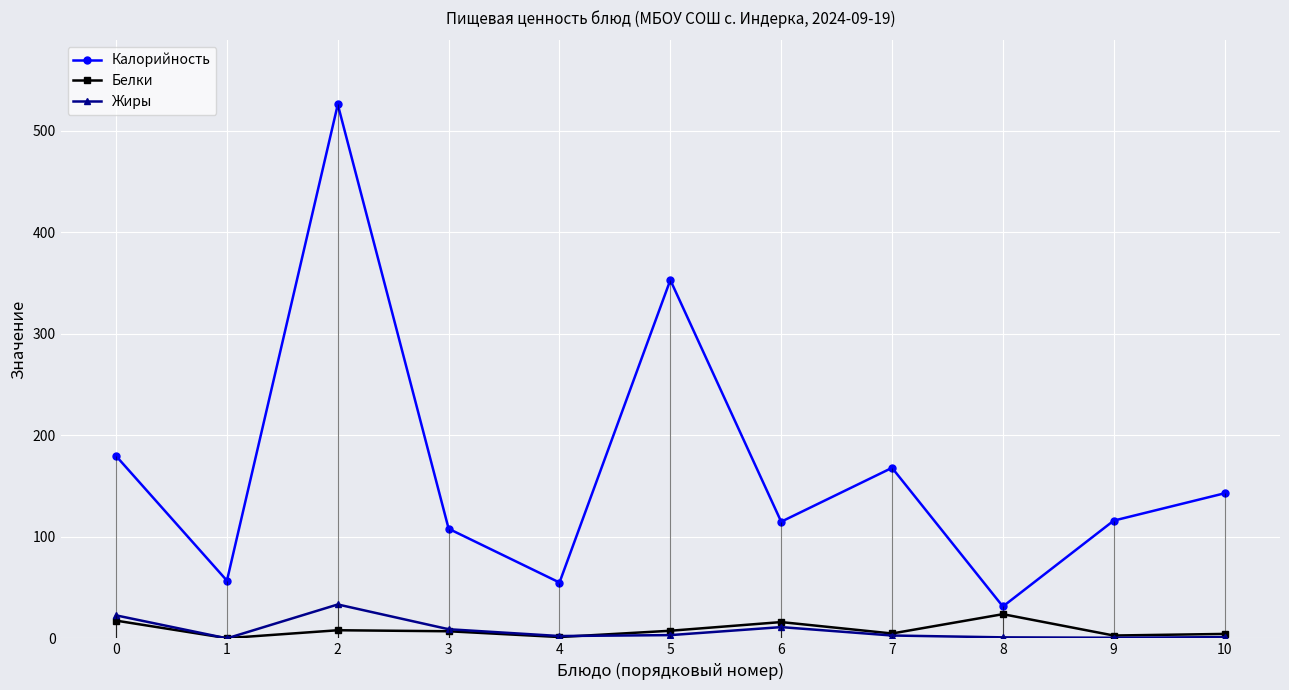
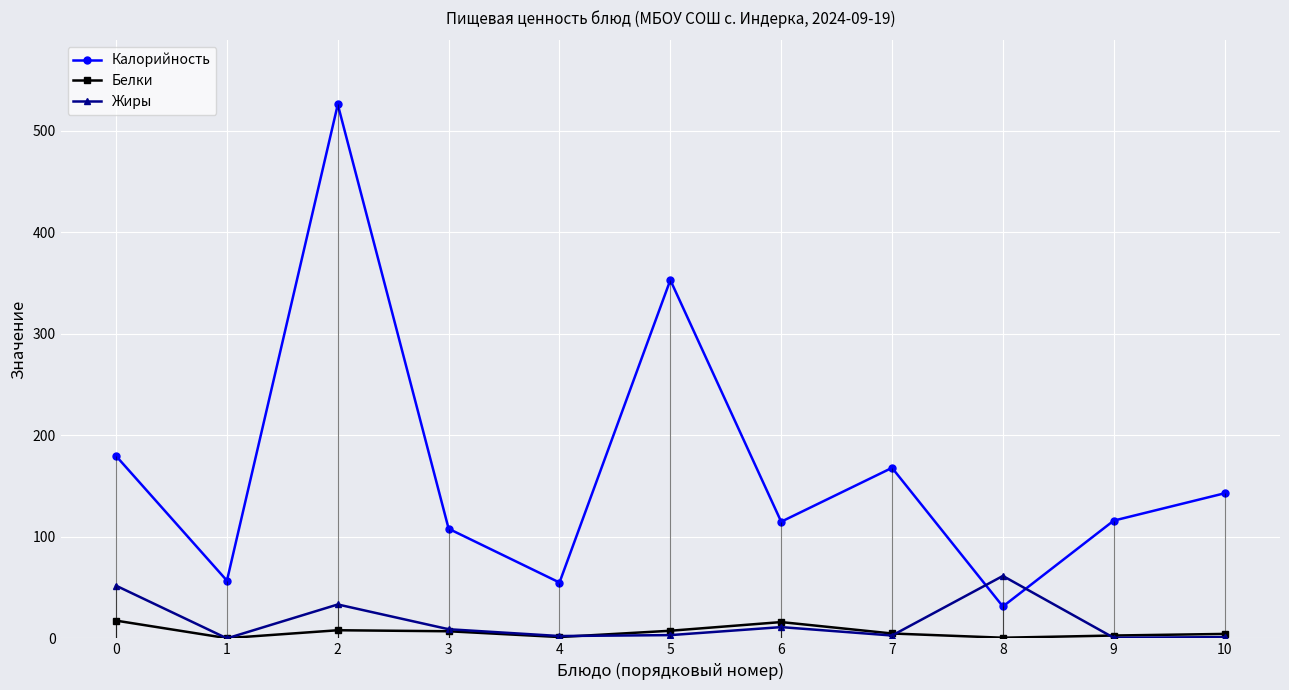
Жиры, 0: 23 -> 52
Белки, 8: 24 -> 1
Жиры, 8: 1 -> 62
